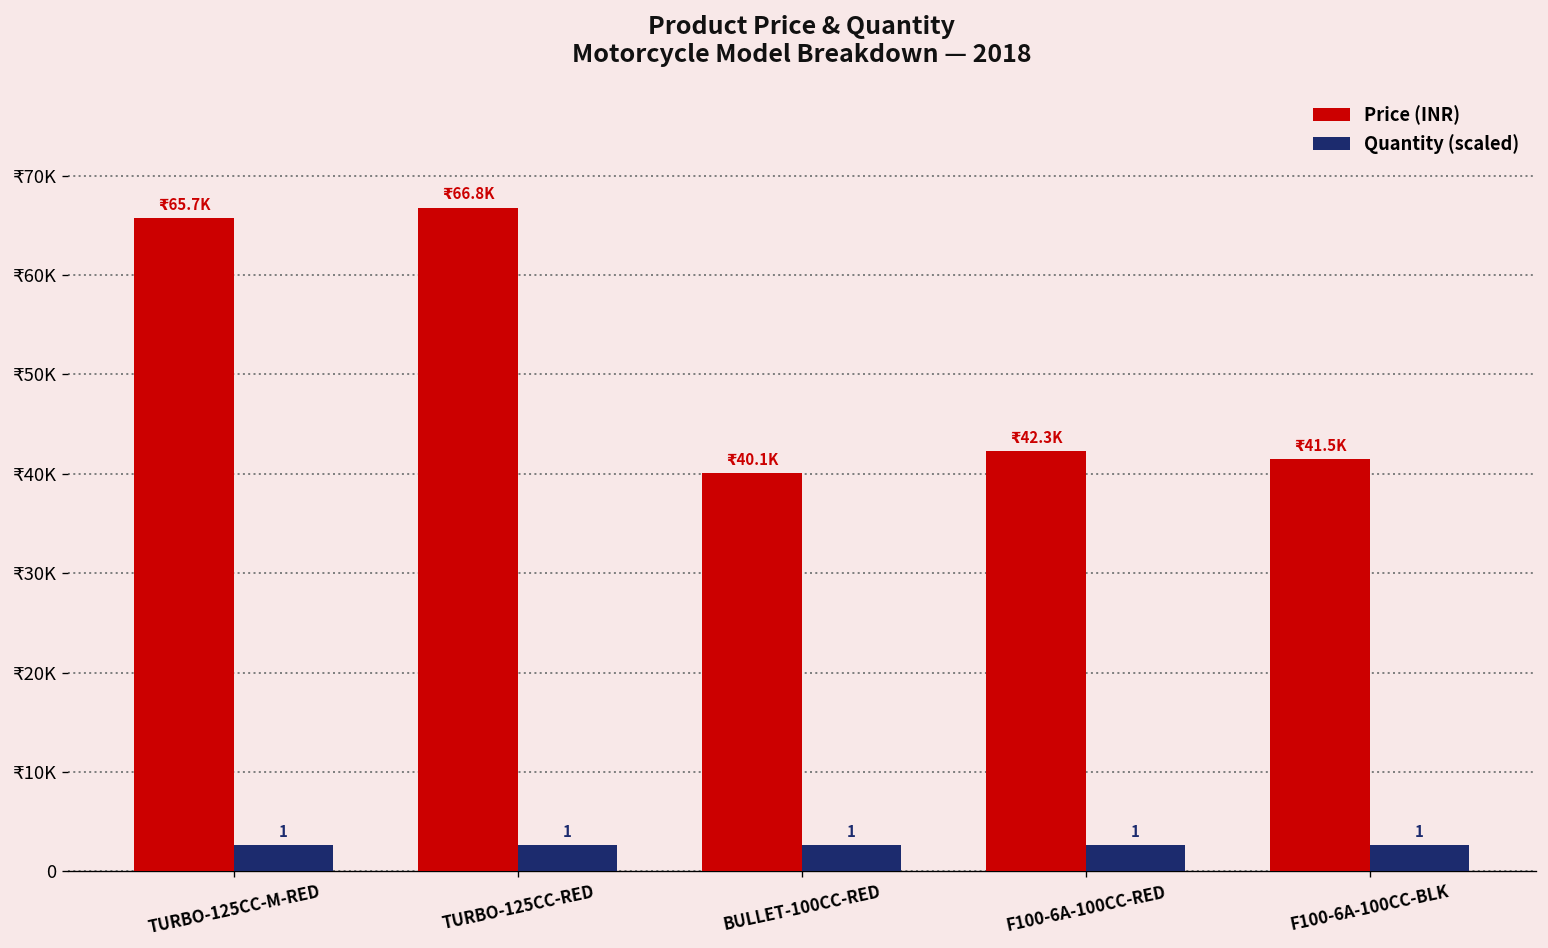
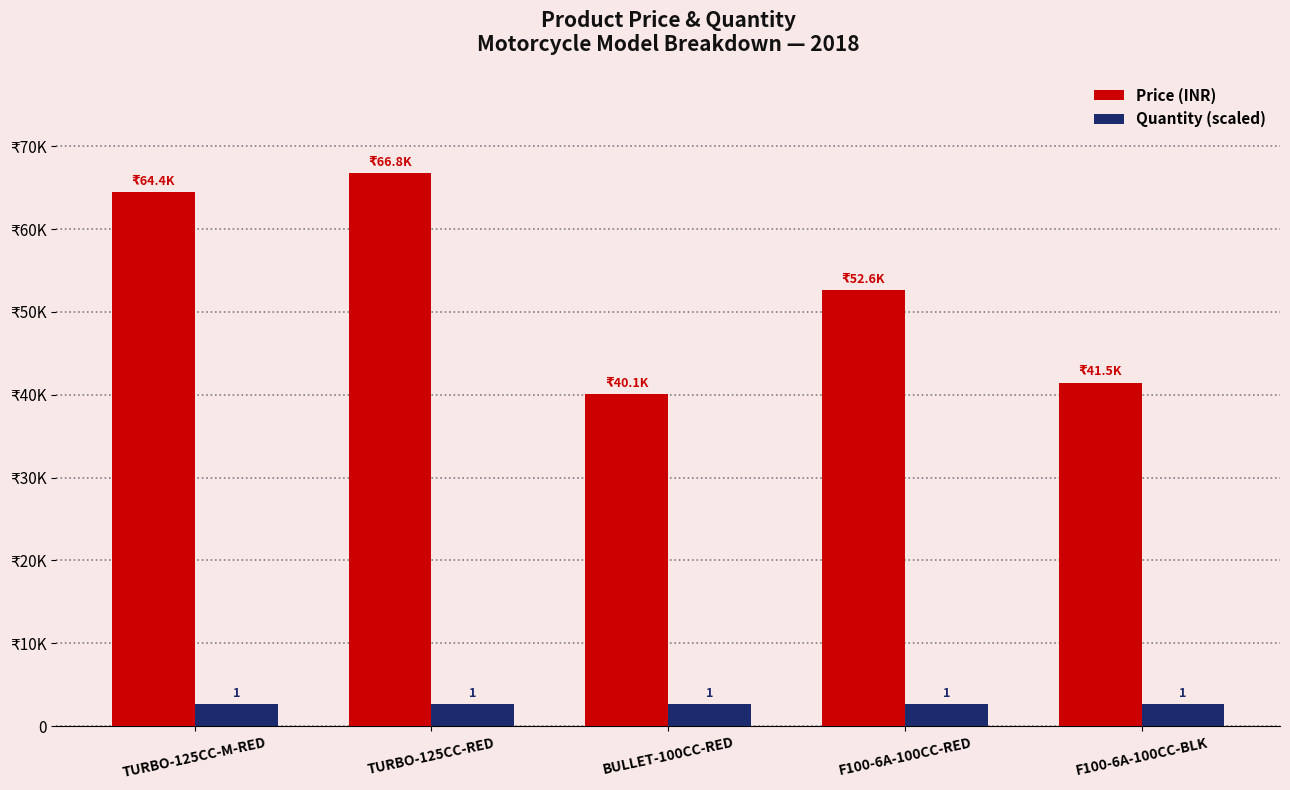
Price (INR), TURBO-125CC-M-RED: 65.7K -> 64.4K
Price (INR), F100-6A-100CC-RED: 42.3K -> 52.6K
